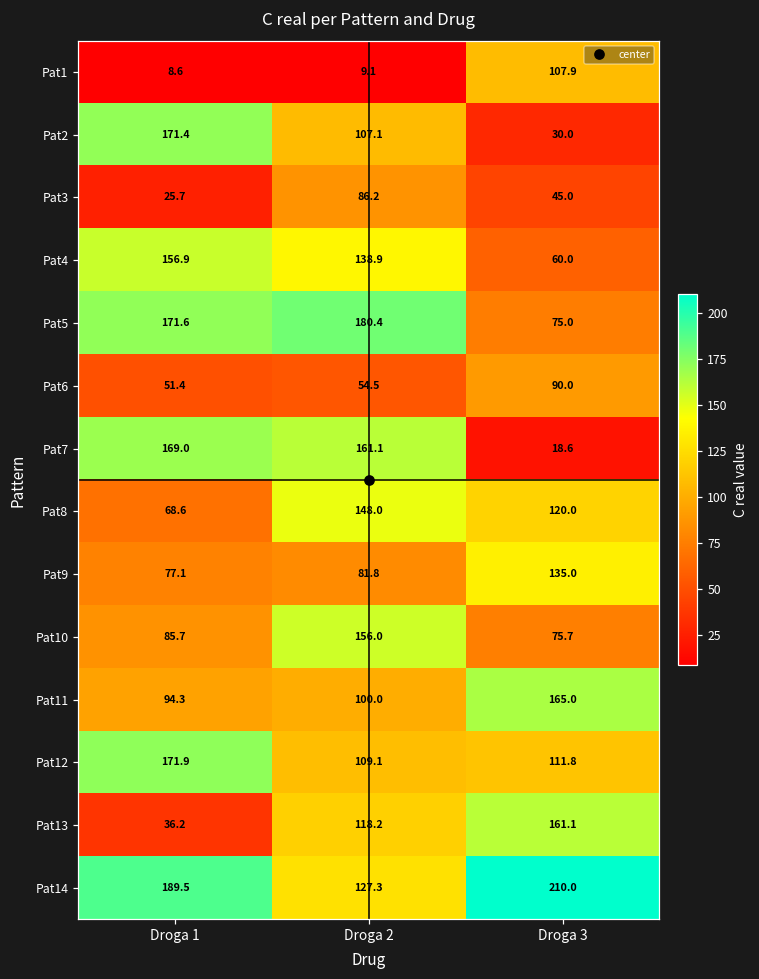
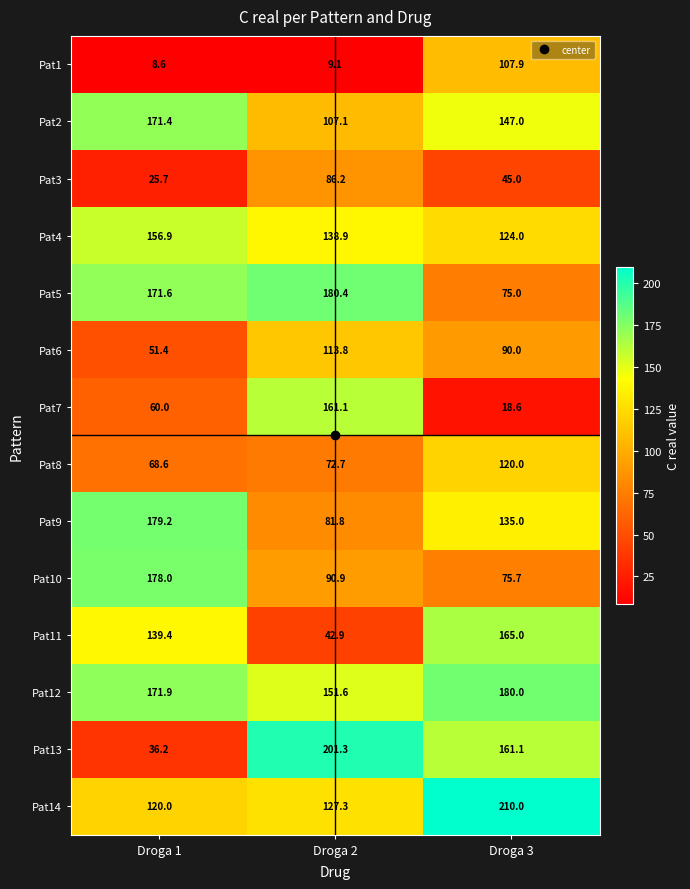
Pat2, Droga 3: 30.0 -> 147.0
Pat4, Droga 3: 60.0 -> 124.0
Pat6, Droga 2: 54.5 -> 113.8
Pat7, Droga 1: 169.0 -> 60.0
Pat8, Droga 2: 148.0 -> 72.7
Pat9, Droga 1: 77.1 -> 179.2
Pat10, Droga 1: 85.7 -> 178.0
Pat10, Droga 2: 156.0 -> 90.9
Pat11, Droga 1: 94.3 -> 139.4
Pat11, Droga 2: 100.0 -> 42.9
Pat12, Droga 2: 109.1 -> 151.6
Pat12, Droga 3: 111.8 -> 180.0
Pat13, Droga 2: 118.2 -> 201.3
Pat14, Droga 1: 189.5 -> 120.0
